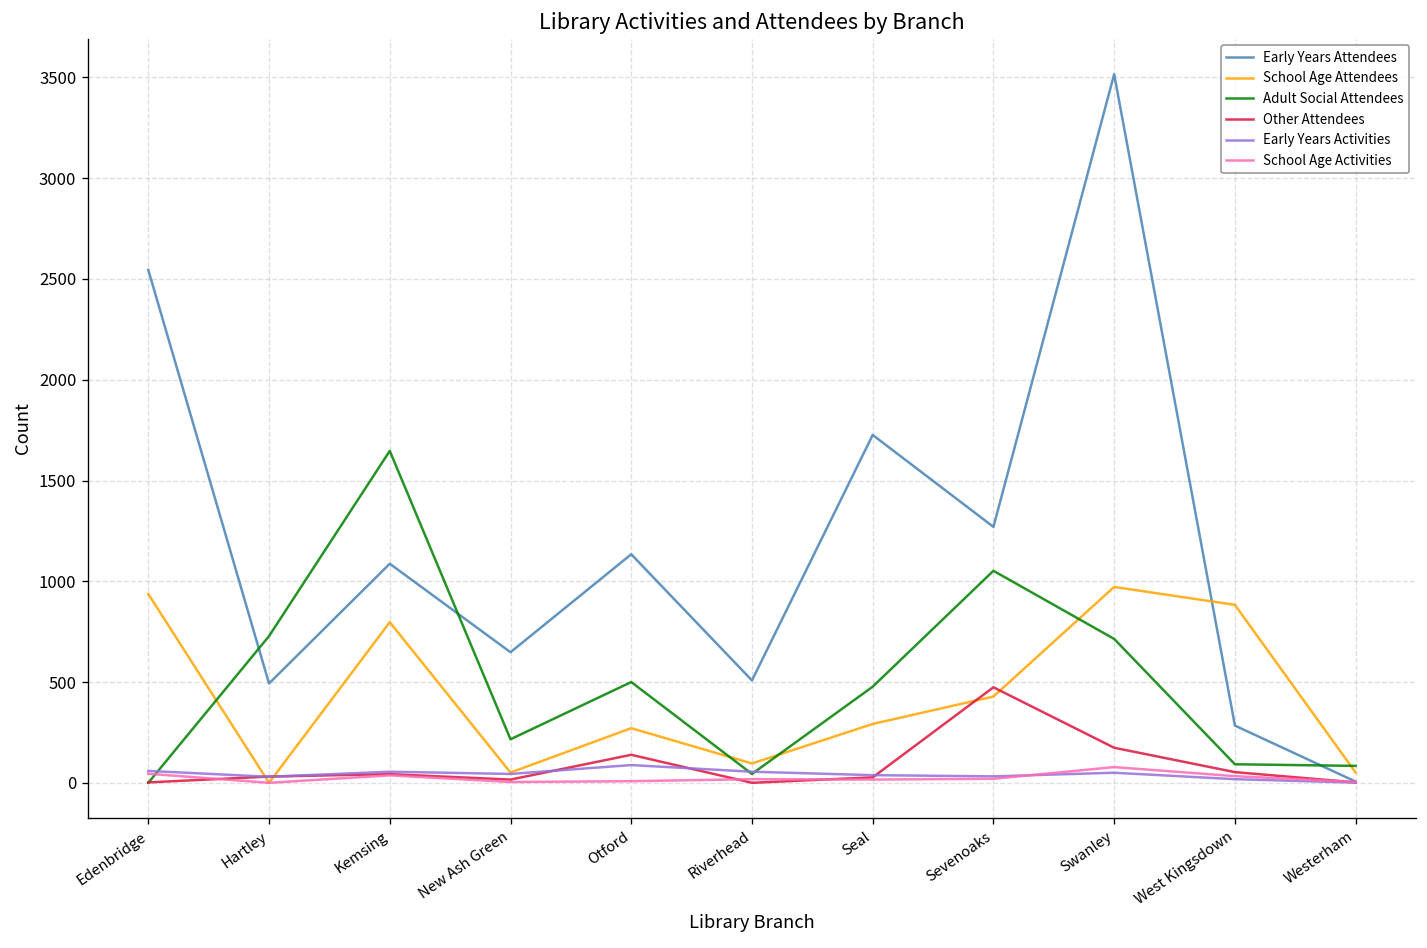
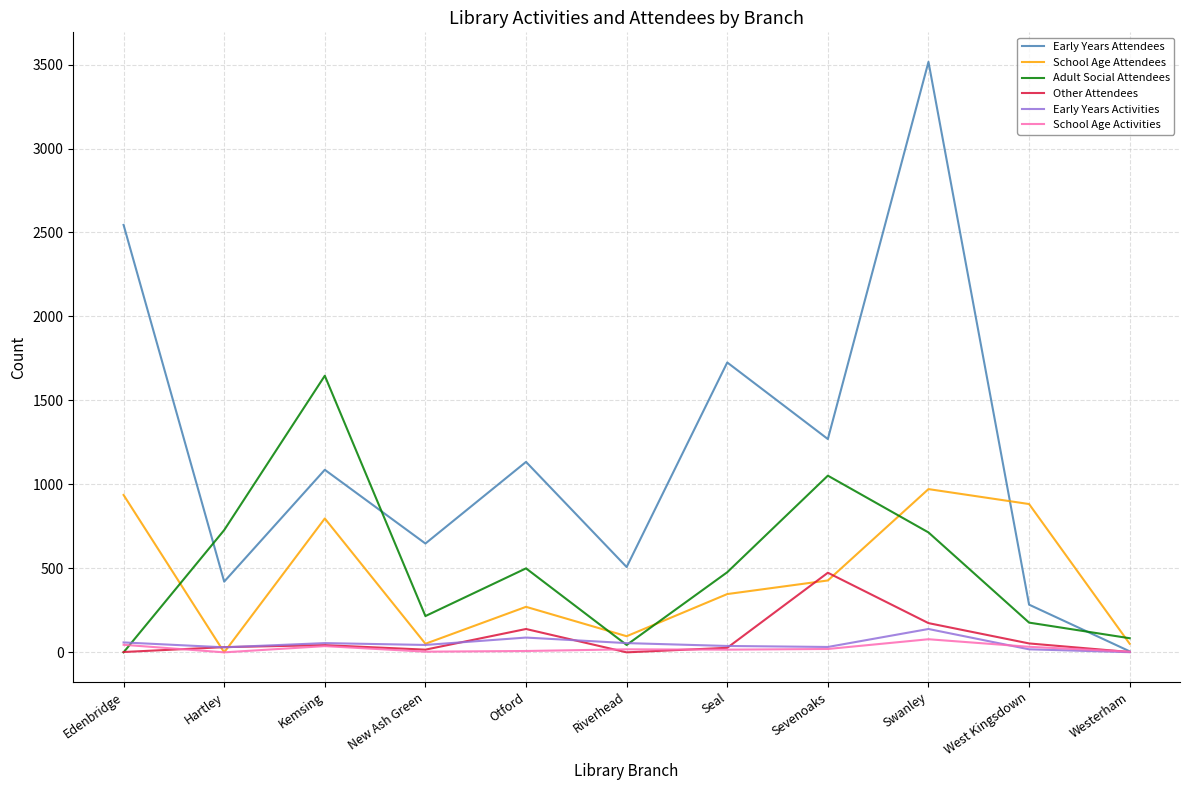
Early Years Attendees, Hartley: 490 -> 420
School Age Attendees, Seal: 290 -> 350
Early Years Activities, Swanley: 50 -> 140
Adult Social Attendees, West Kingsdown: 90 -> 180
